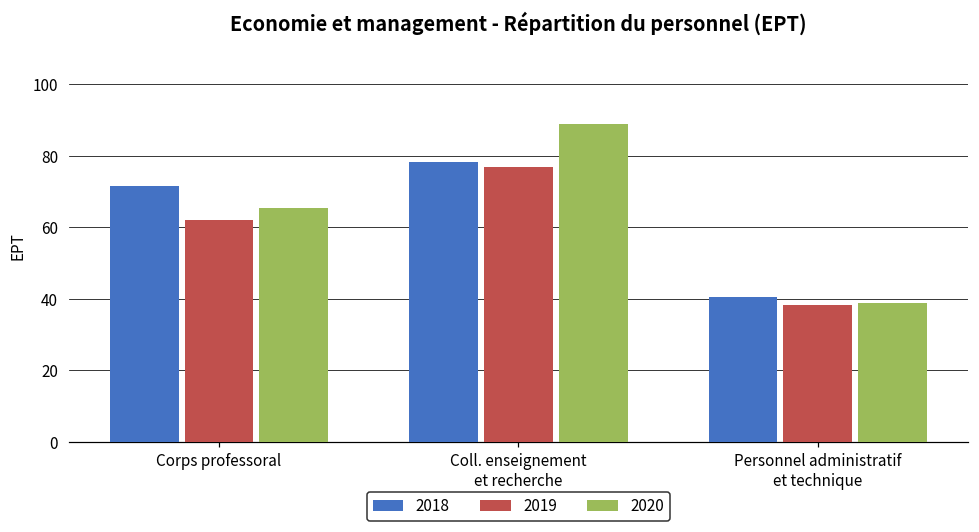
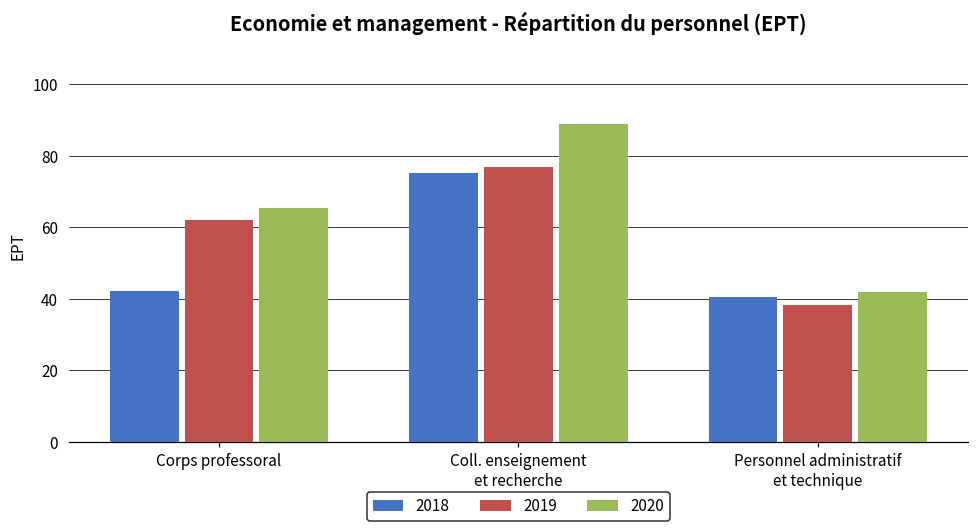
2018, Corps professoral: 71 -> 42
2018, Coll. enseignement et recherche: 78 -> 75
2020, Personnel administratif et technique: 39 -> 42
